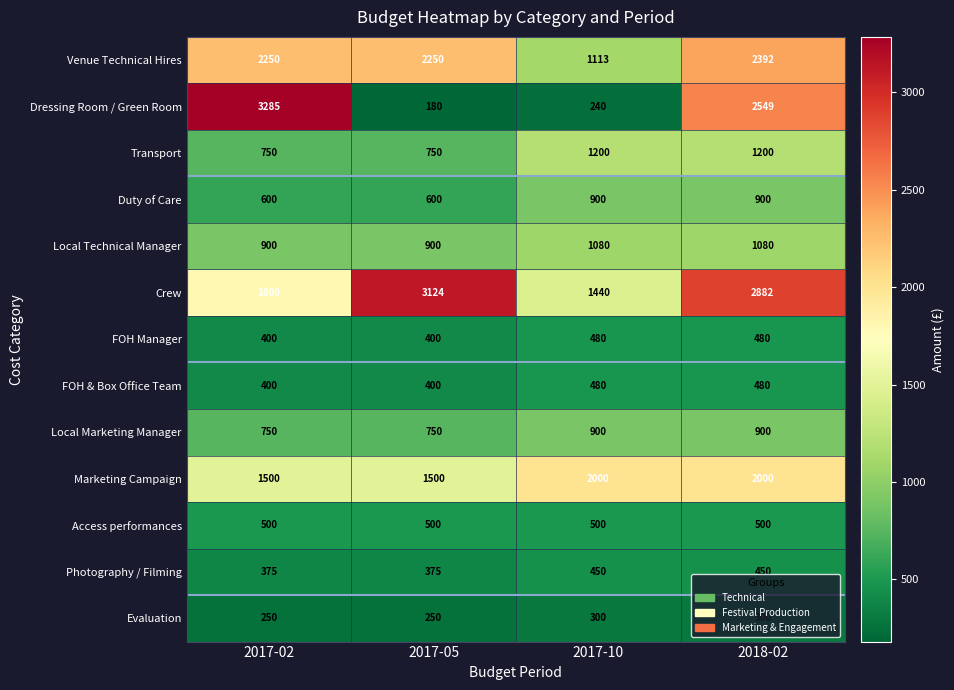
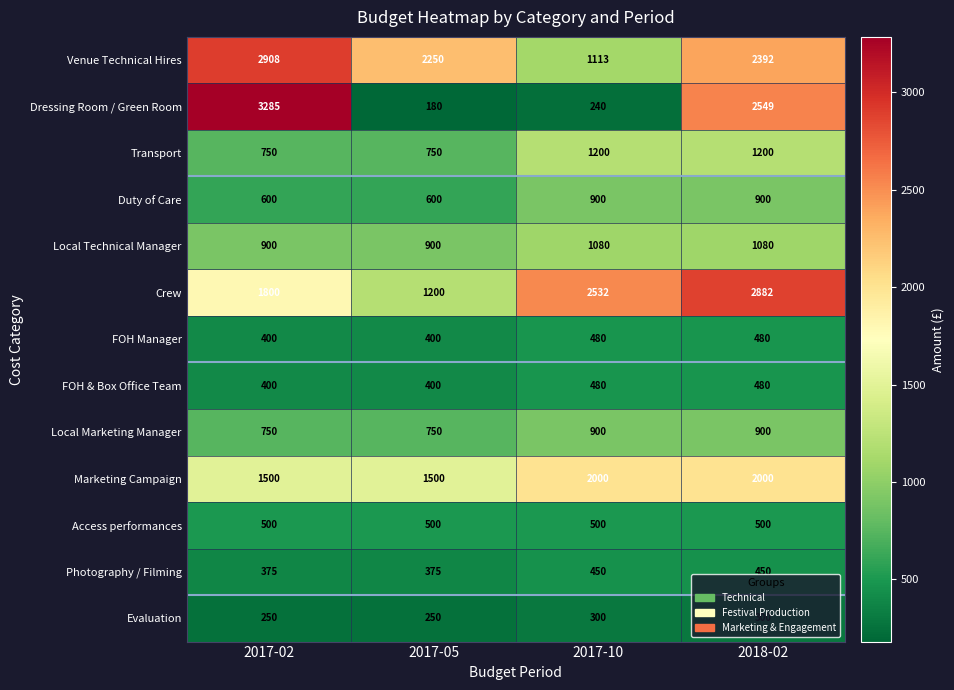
Venue Technical Hires, 2017-02: 2250 -> 2908
Crew, 2017-05: 3124 -> 1200
Crew, 2017-10: 1440 -> 2532
